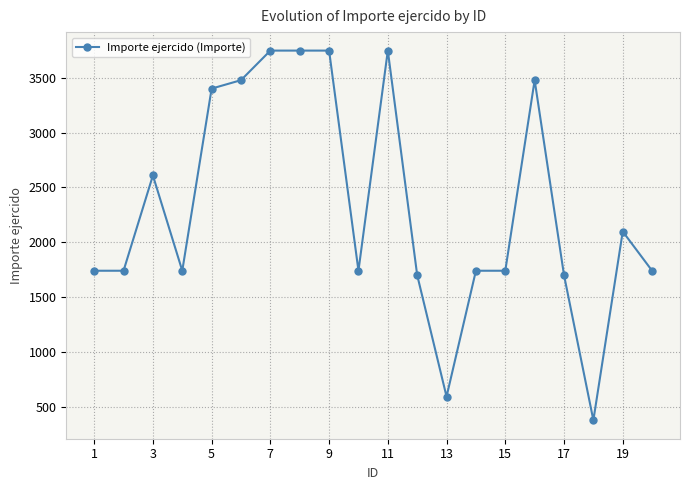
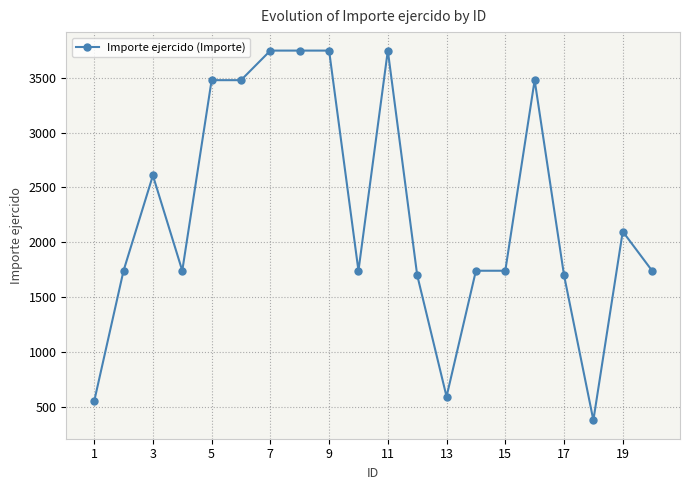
1: 1740 -> 550
5: 3400 -> 3480
